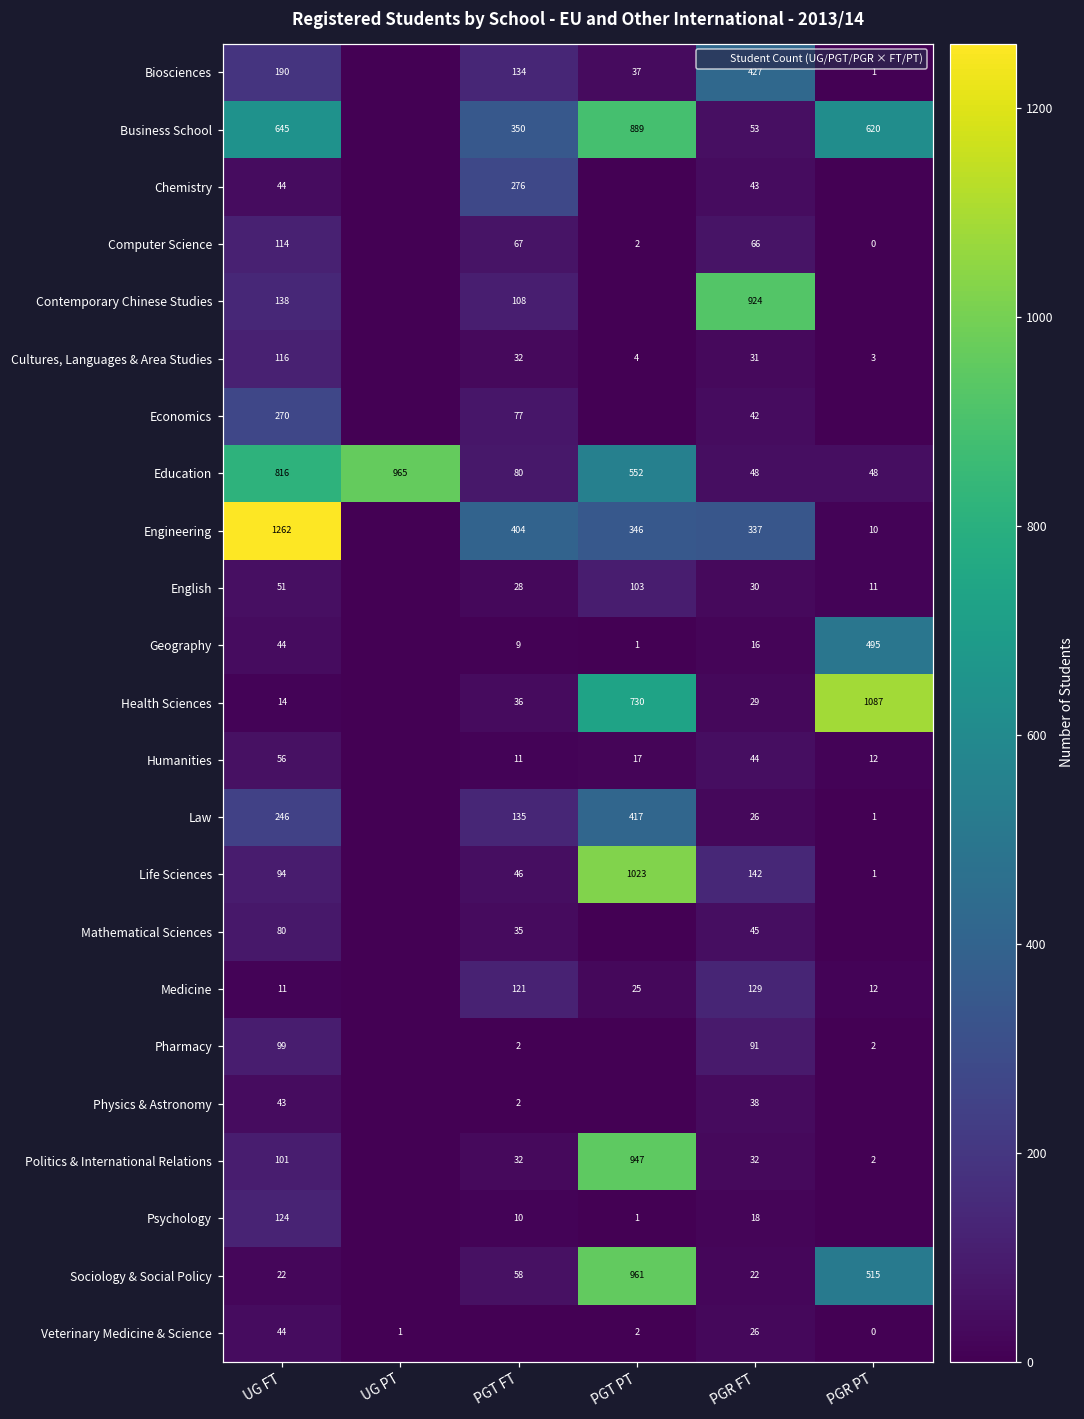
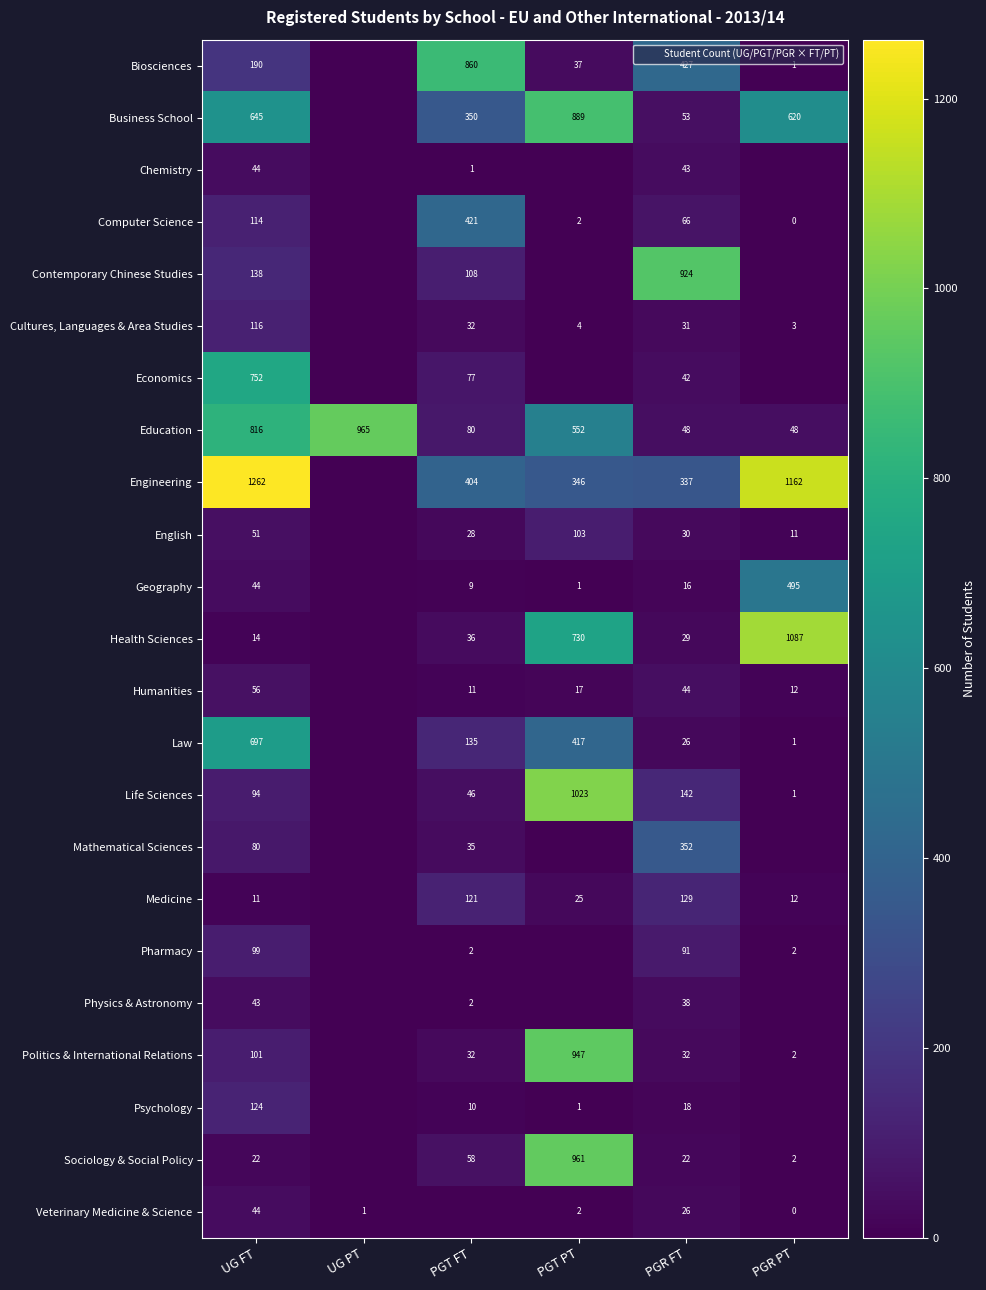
Biosciences, PGT FT: 134 -> 860
Chemistry, PGT FT: 276 -> 1
Computer Science, PGT FT: 67 -> 421
Economics, UG FT: 270 -> 752
Engineering, PGR PT: 10 -> 1162
Law, UG FT: 246 -> 697
Mathematical Sciences, PGR FT: 45 -> 352
Sociology & Social Policy, PGR PT: 515 -> 2
